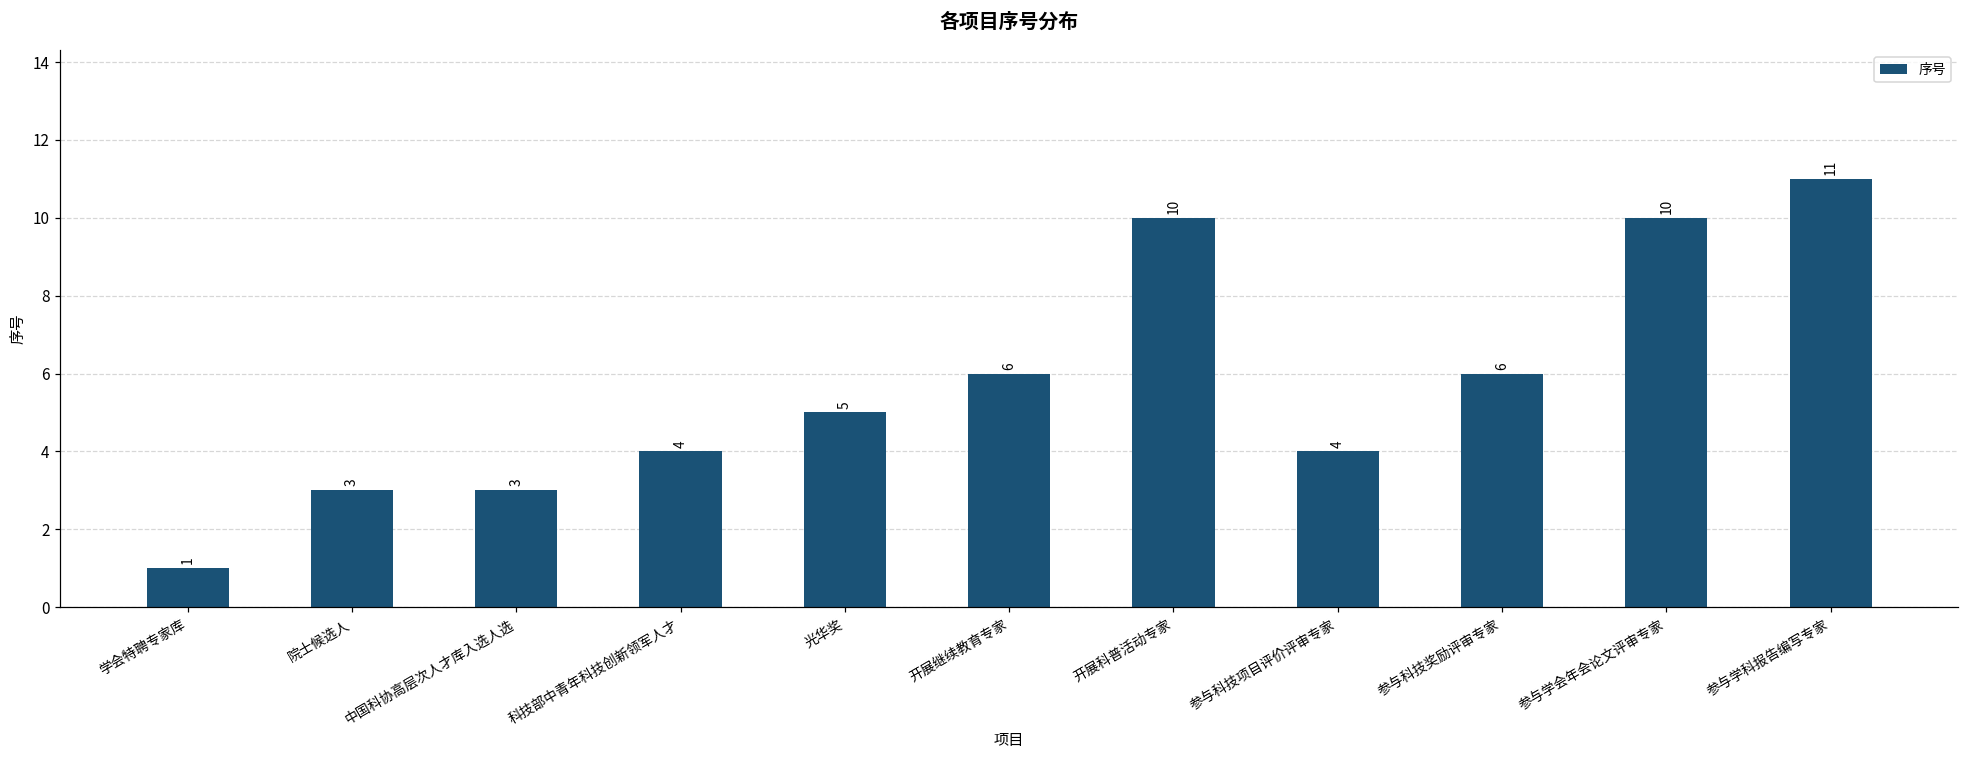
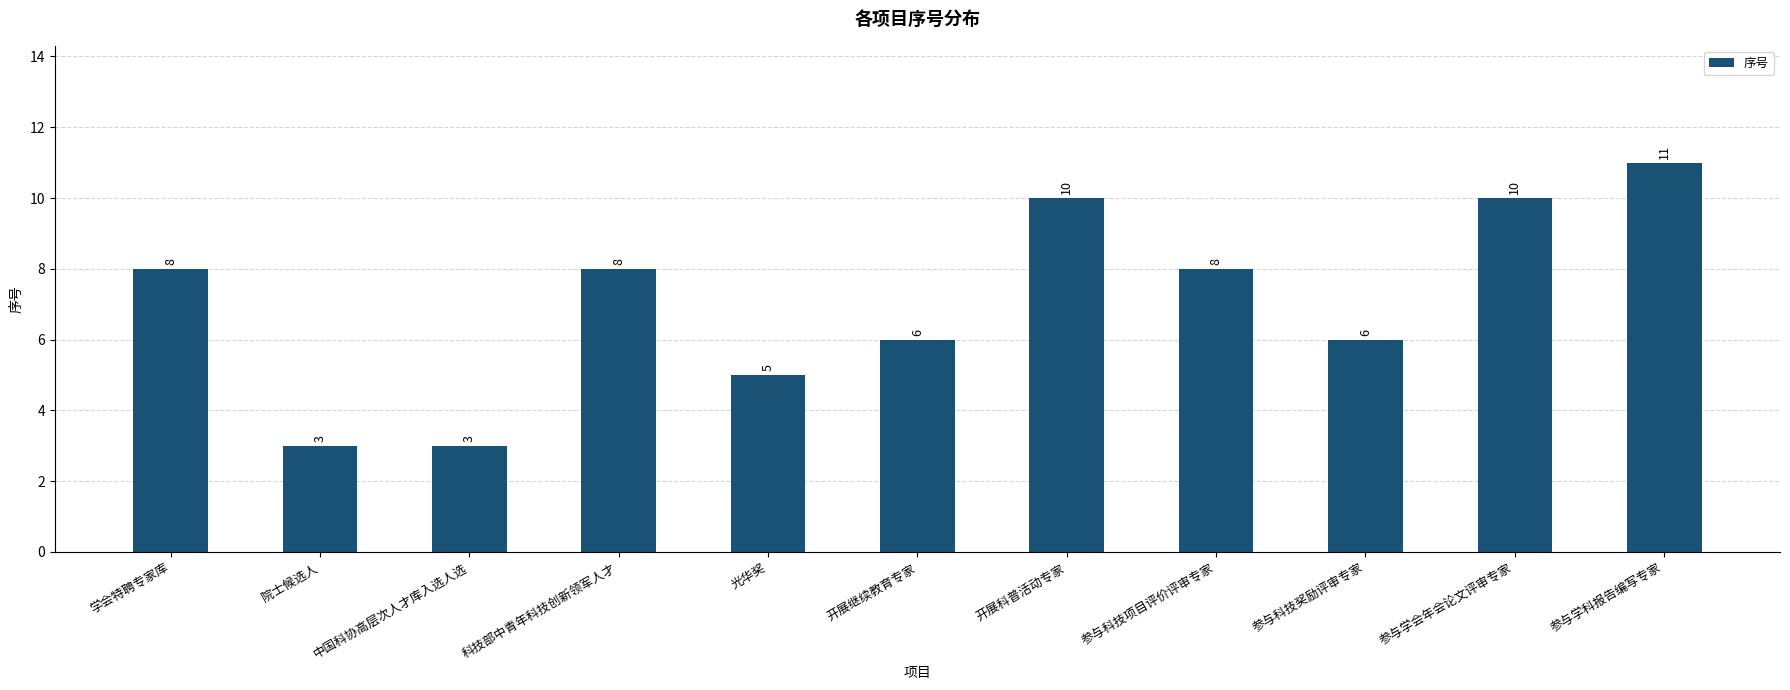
学会特聘专家库: 1 -> 8
科技部中青年科技创新领军人才: 4 -> 8
参与科技项目评价评审专家: 4 -> 8
